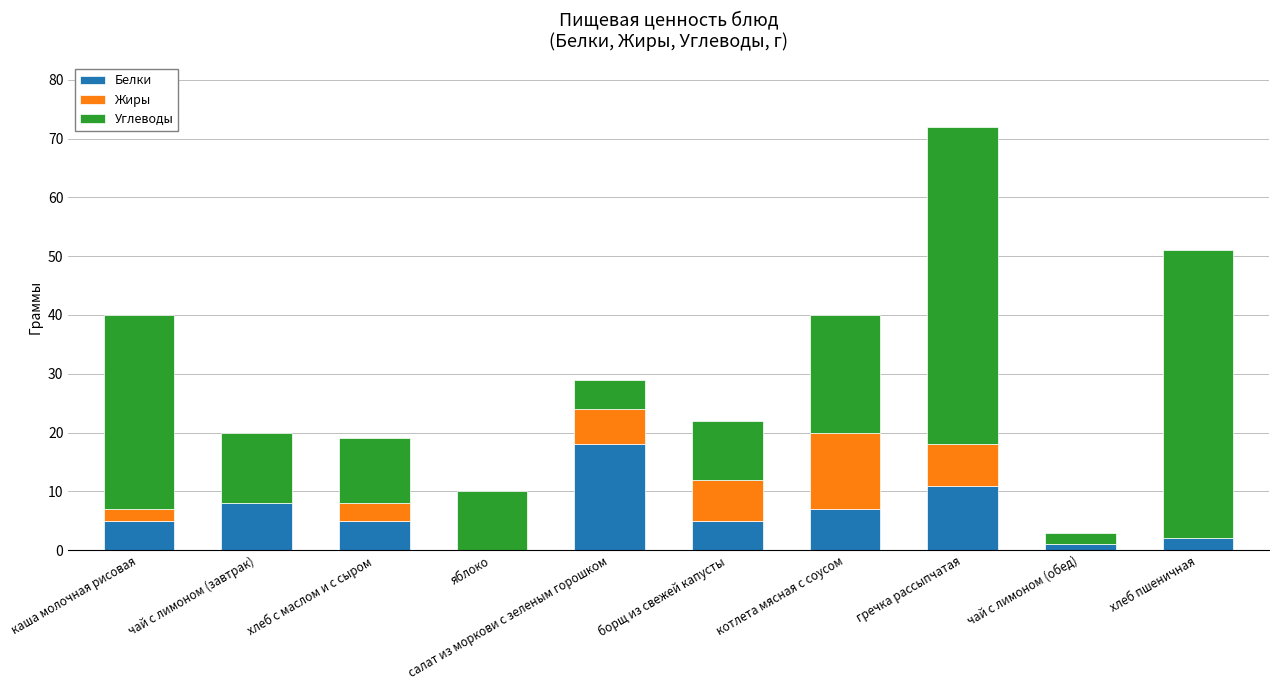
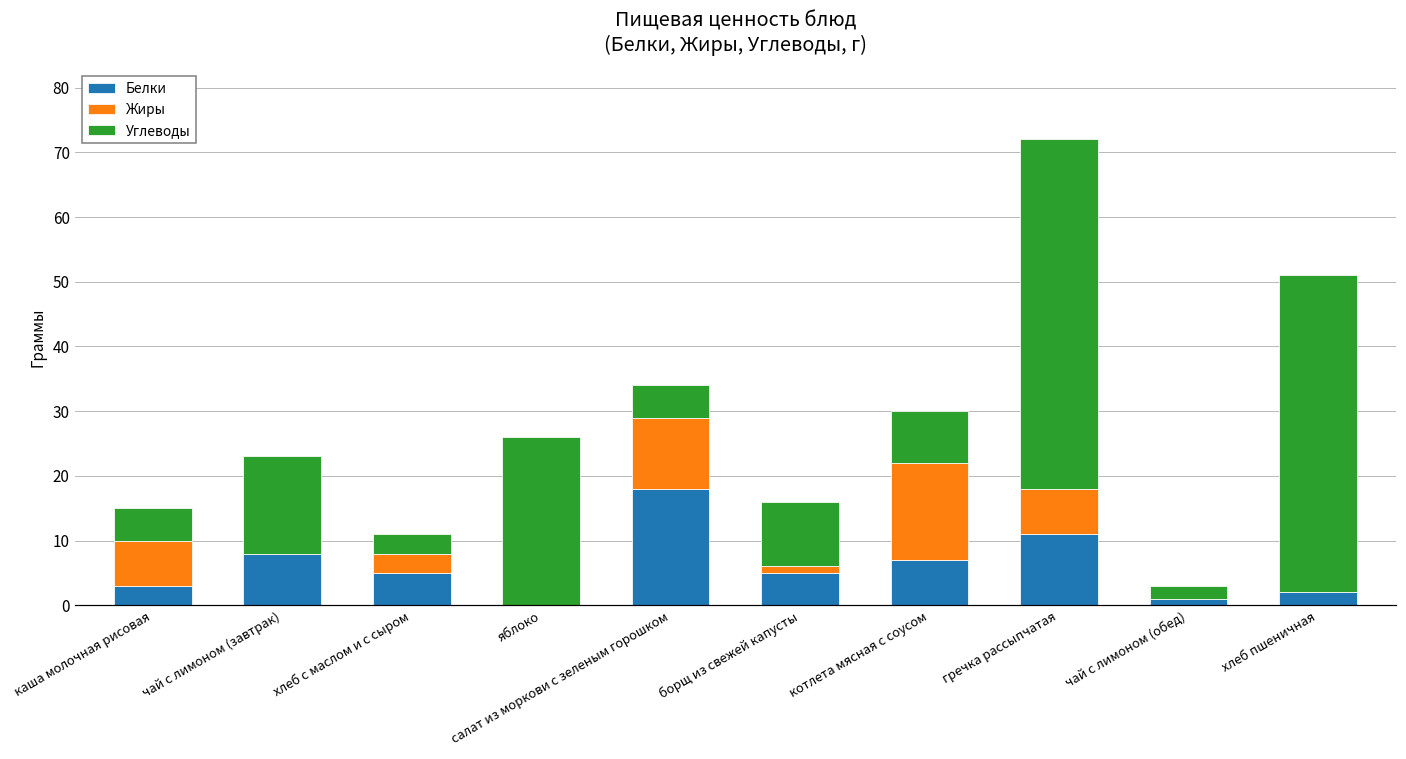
Белки, каша молочная рисовая: 5 -> 3
Жиры, каша молочная рисовая: 2 -> 7
Углеводы, каша молочная рисовая: 33 -> 5
Углеводы, чай с лимоном (завтрак): 12 -> 15
Углеводы, хлеб с маслом и с сыром: 11 -> 3
Углеводы, яблоко: 10 -> 26
Жиры, салат из моркови с зеленым горошком: 6 -> 11
Жиры, борщ из свежей капусты: 7 -> 1
Жиры, котлета мясная с соусом: 13 -> 15
Углеводы, котлета мясная с соусом: 20 -> 8
